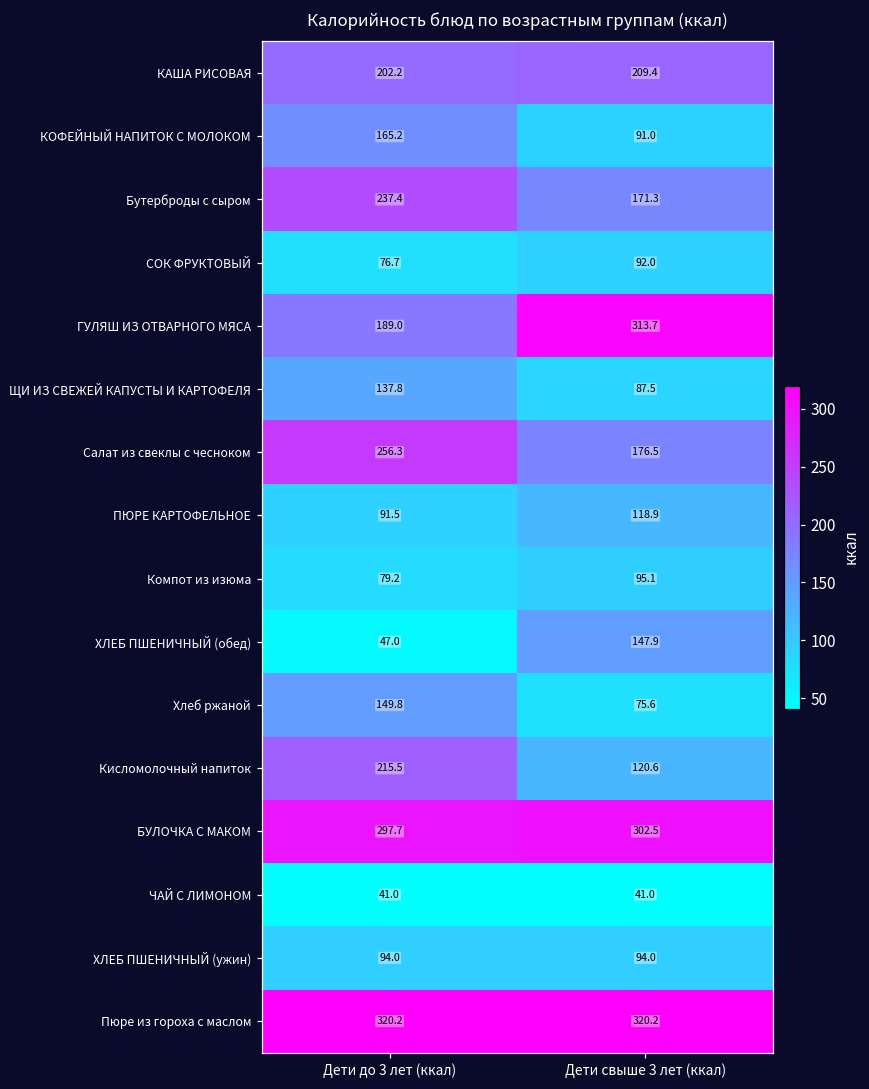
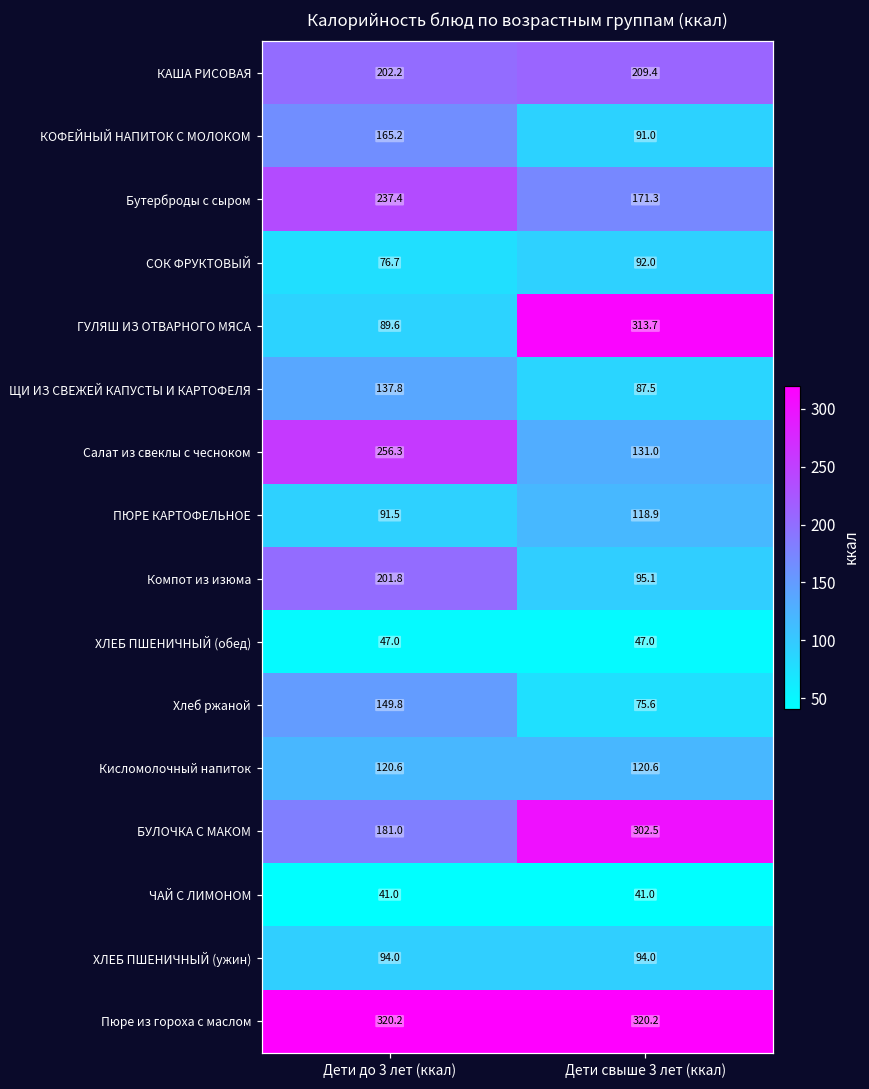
ГУЛЯШ ИЗ ОТВАРНОГО МЯСА, Дети до 3 лет (ккал): 189.0 -> 89.6
Салат из свеклы с чесноком, Дети свыше 3 лет (ккал): 176.5 -> 131.0
Компот из изюма, Дети до 3 лет (ккал): 79.2 -> 201.8
ХЛЕБ ПШЕНИЧНЫЙ (обед), Дети свыше 3 лет (ккал): 147.9 -> 47.0
Кисломолочный напиток, Дети до 3 лет (ккал): 215.5 -> 120.6
БУЛОЧКА С МАКОМ, Дети до 3 лет (ккал): 297.7 -> 181.0
